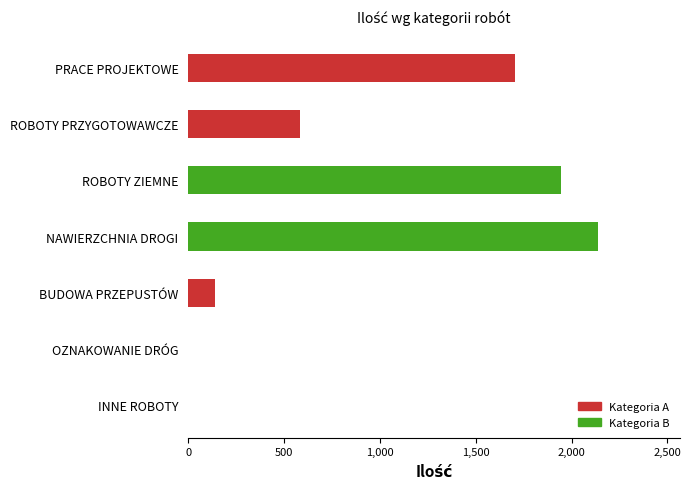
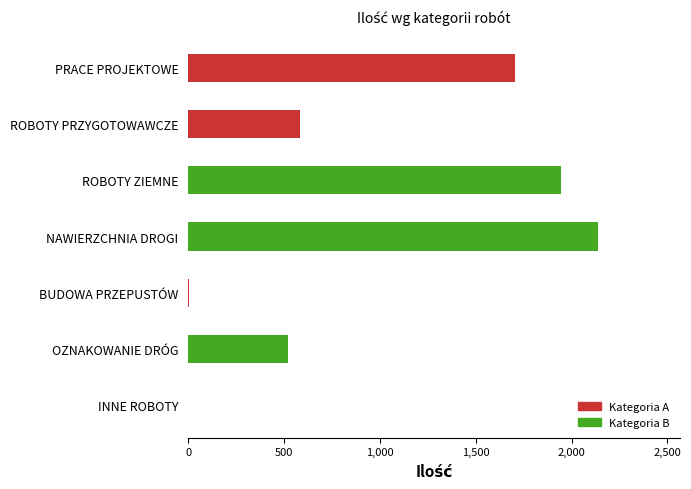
BUDOWA PRZEPUSTÓW: 140 -> 0
OZNAKOWANIE DRÓG: 0 -> 520
